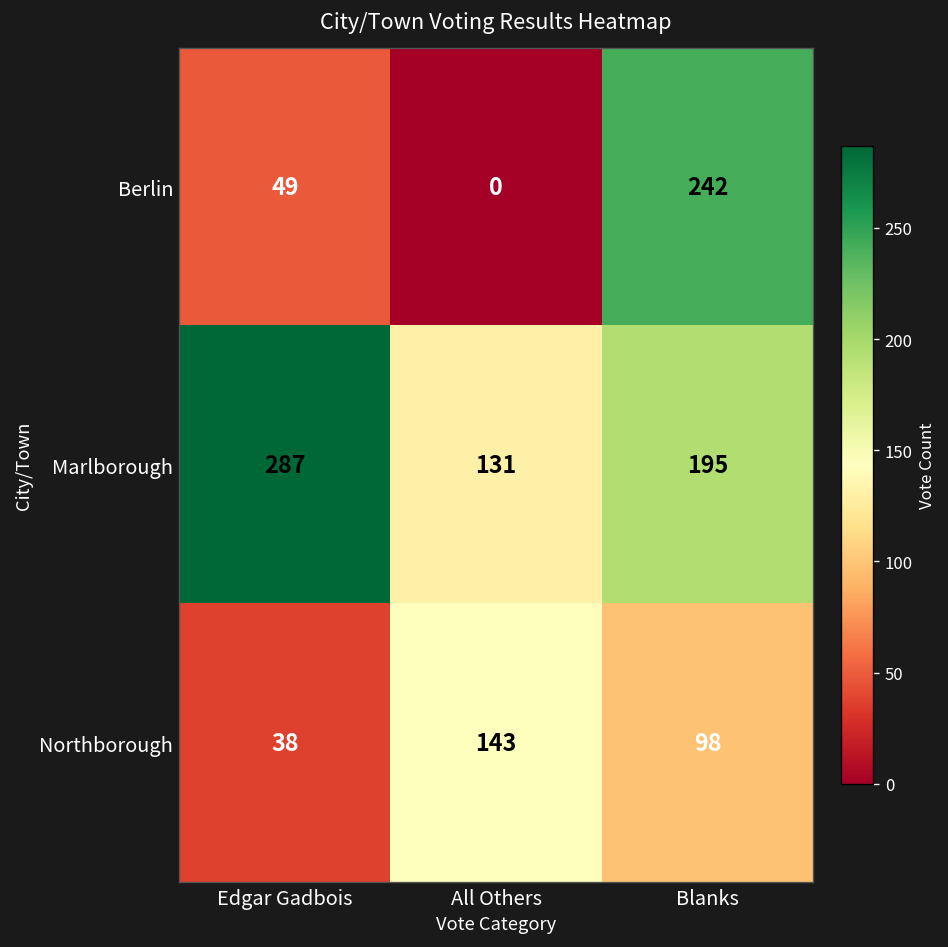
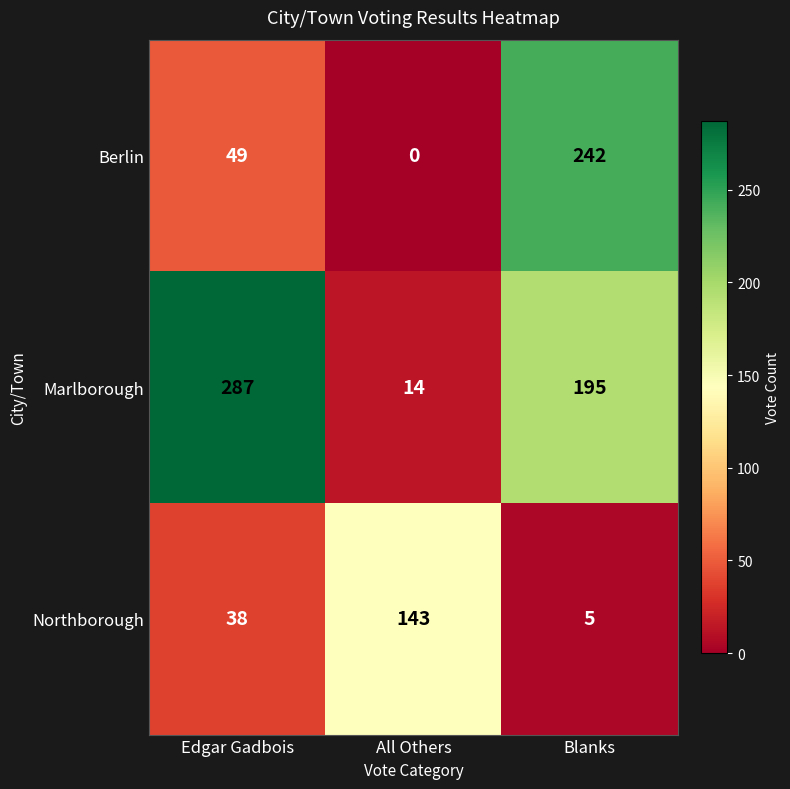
Marlborough, All Others: 131 -> 14
Northborough, Blanks: 98 -> 5
